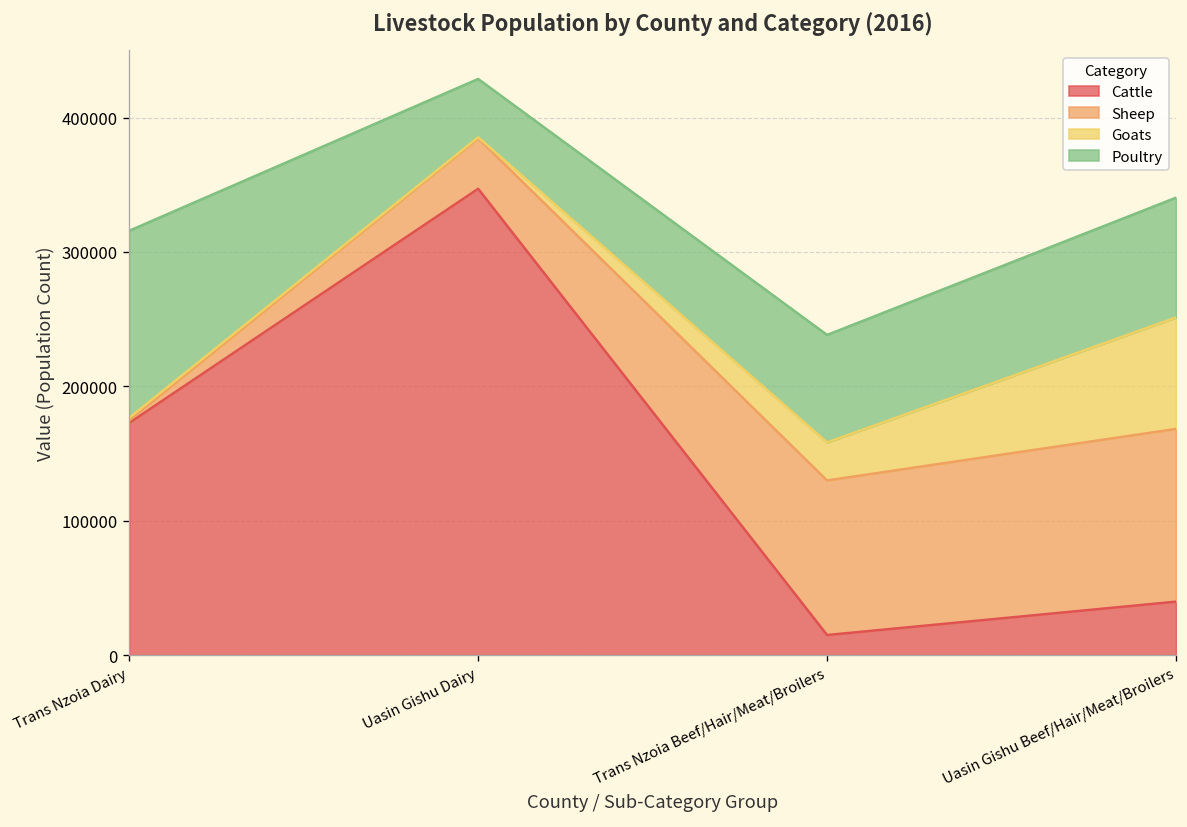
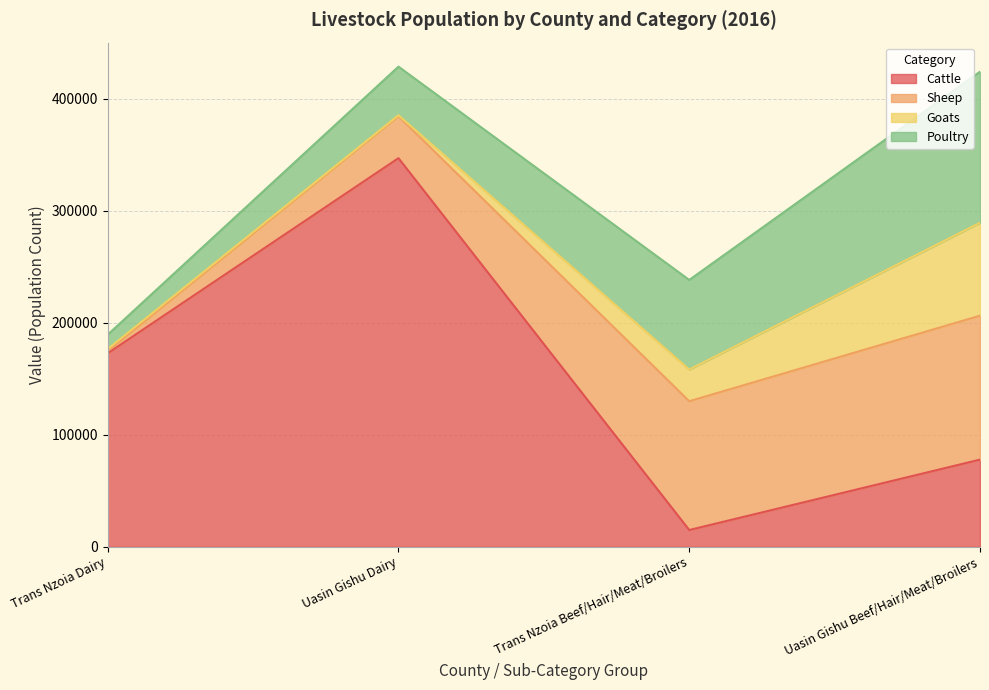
Poultry, Trans Nzoia Dairy: 139000 -> 13000
Cattle, Uasin Gishu Beef/Hair/Meat/Broilers: 40000 -> 78000
Poultry, Uasin Gishu Beef/Hair/Meat/Broilers: 89000 -> 135000
